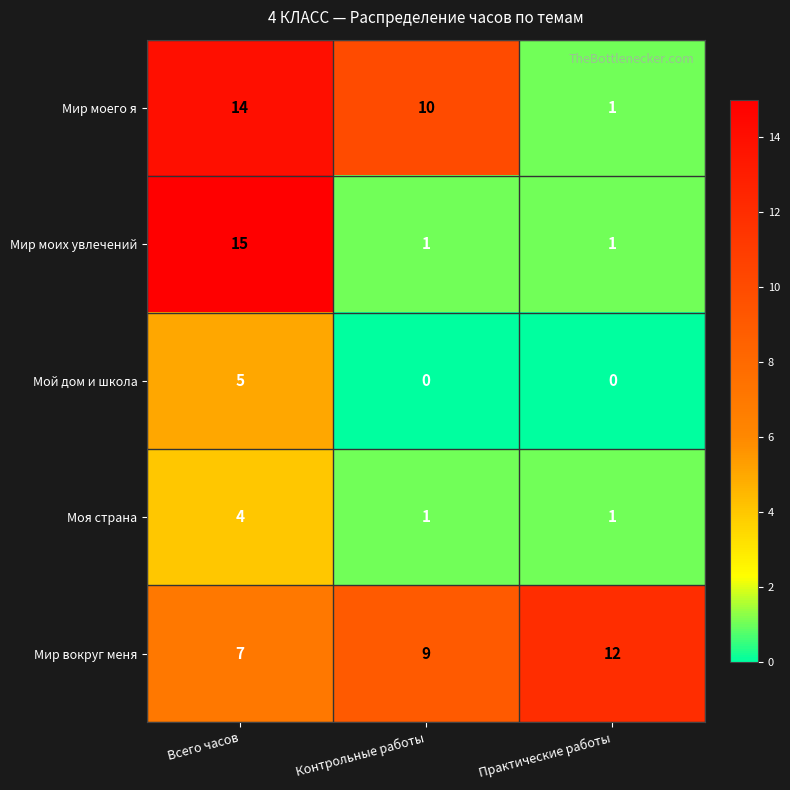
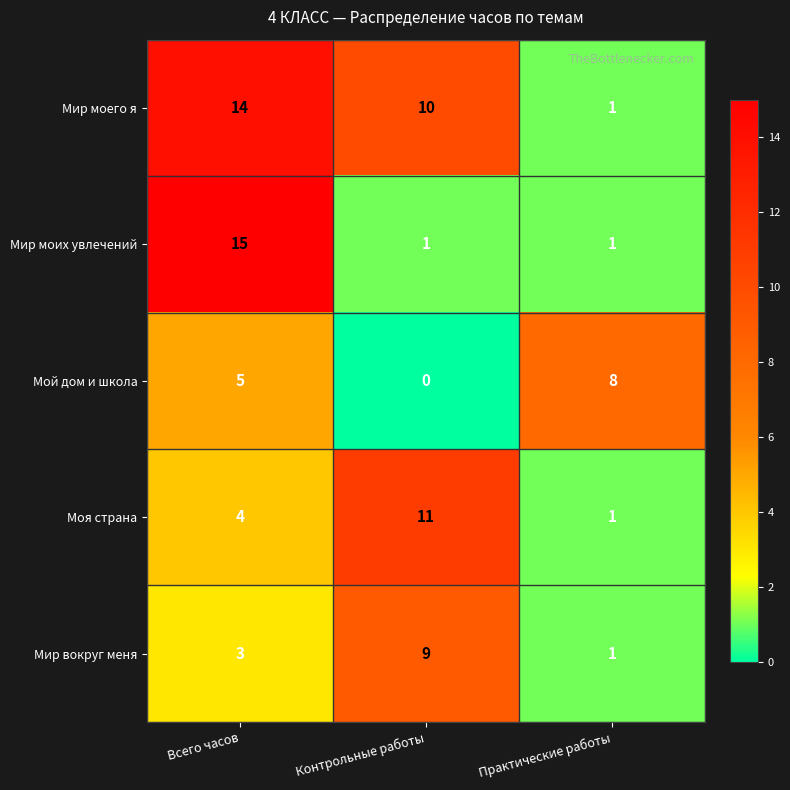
Мой дом и школа, Практические работы: 0 -> 8
Моя страна, Контрольные работы: 1 -> 11
Мир вокруг меня, Всего часов: 7 -> 3
Мир вокруг меня, Практические работы: 12 -> 1
